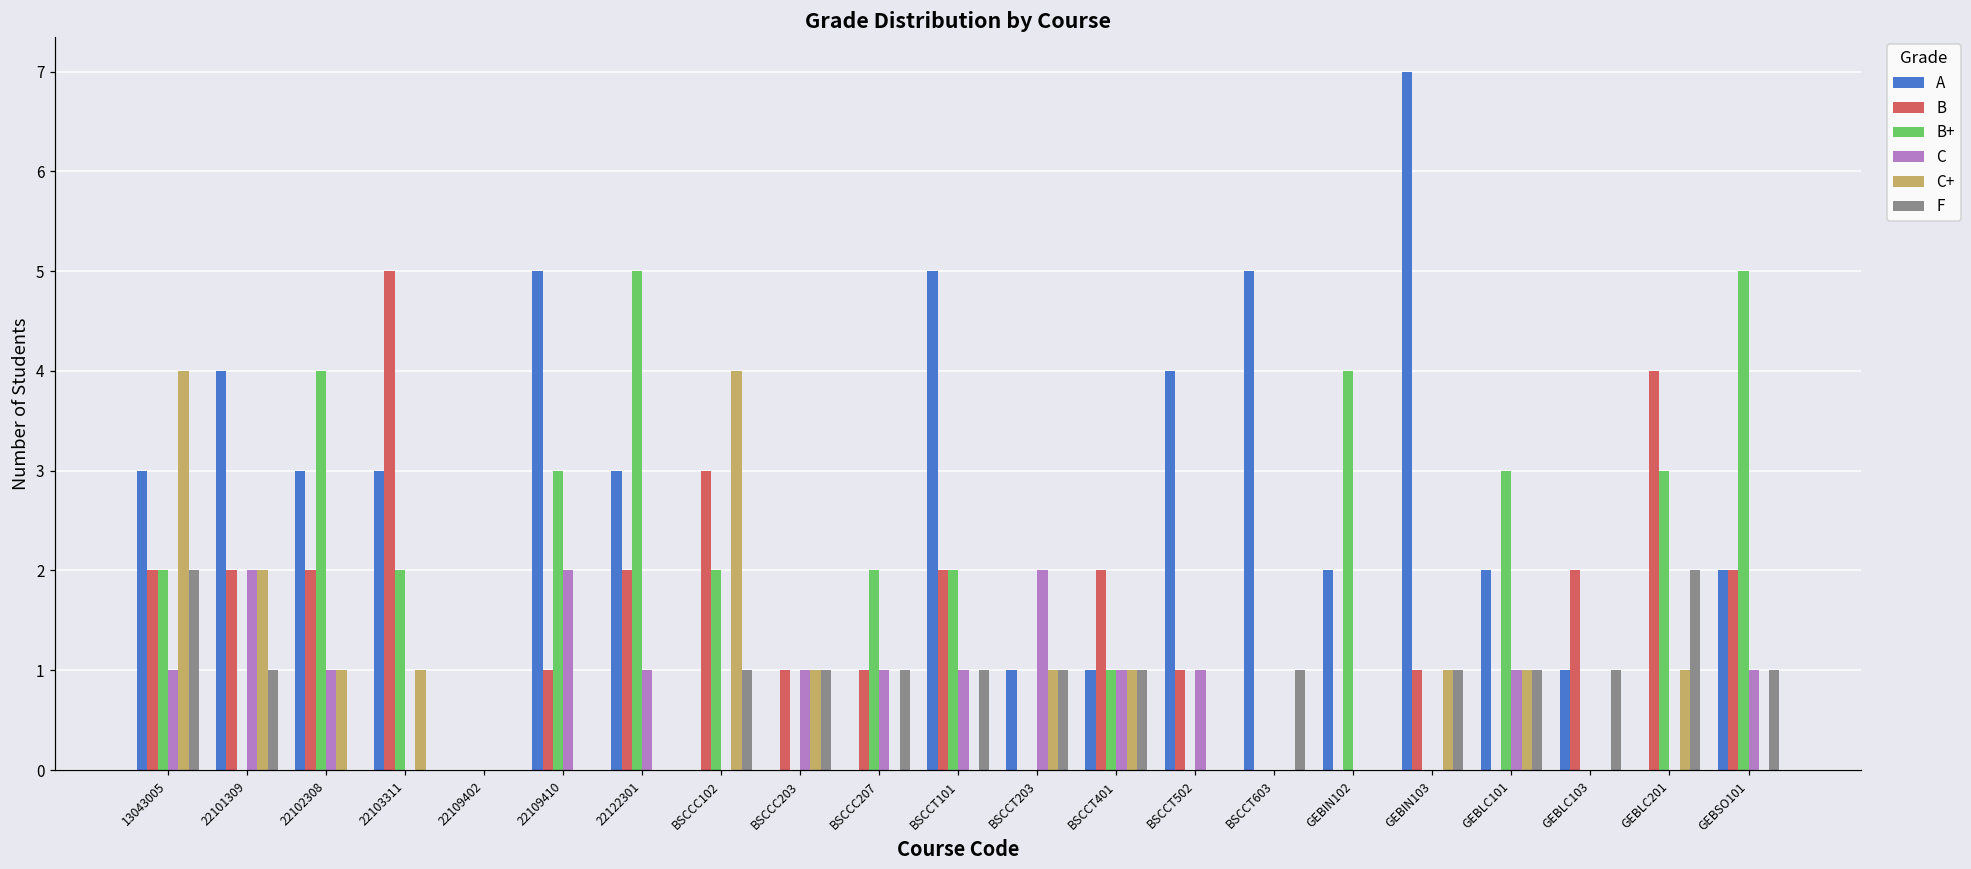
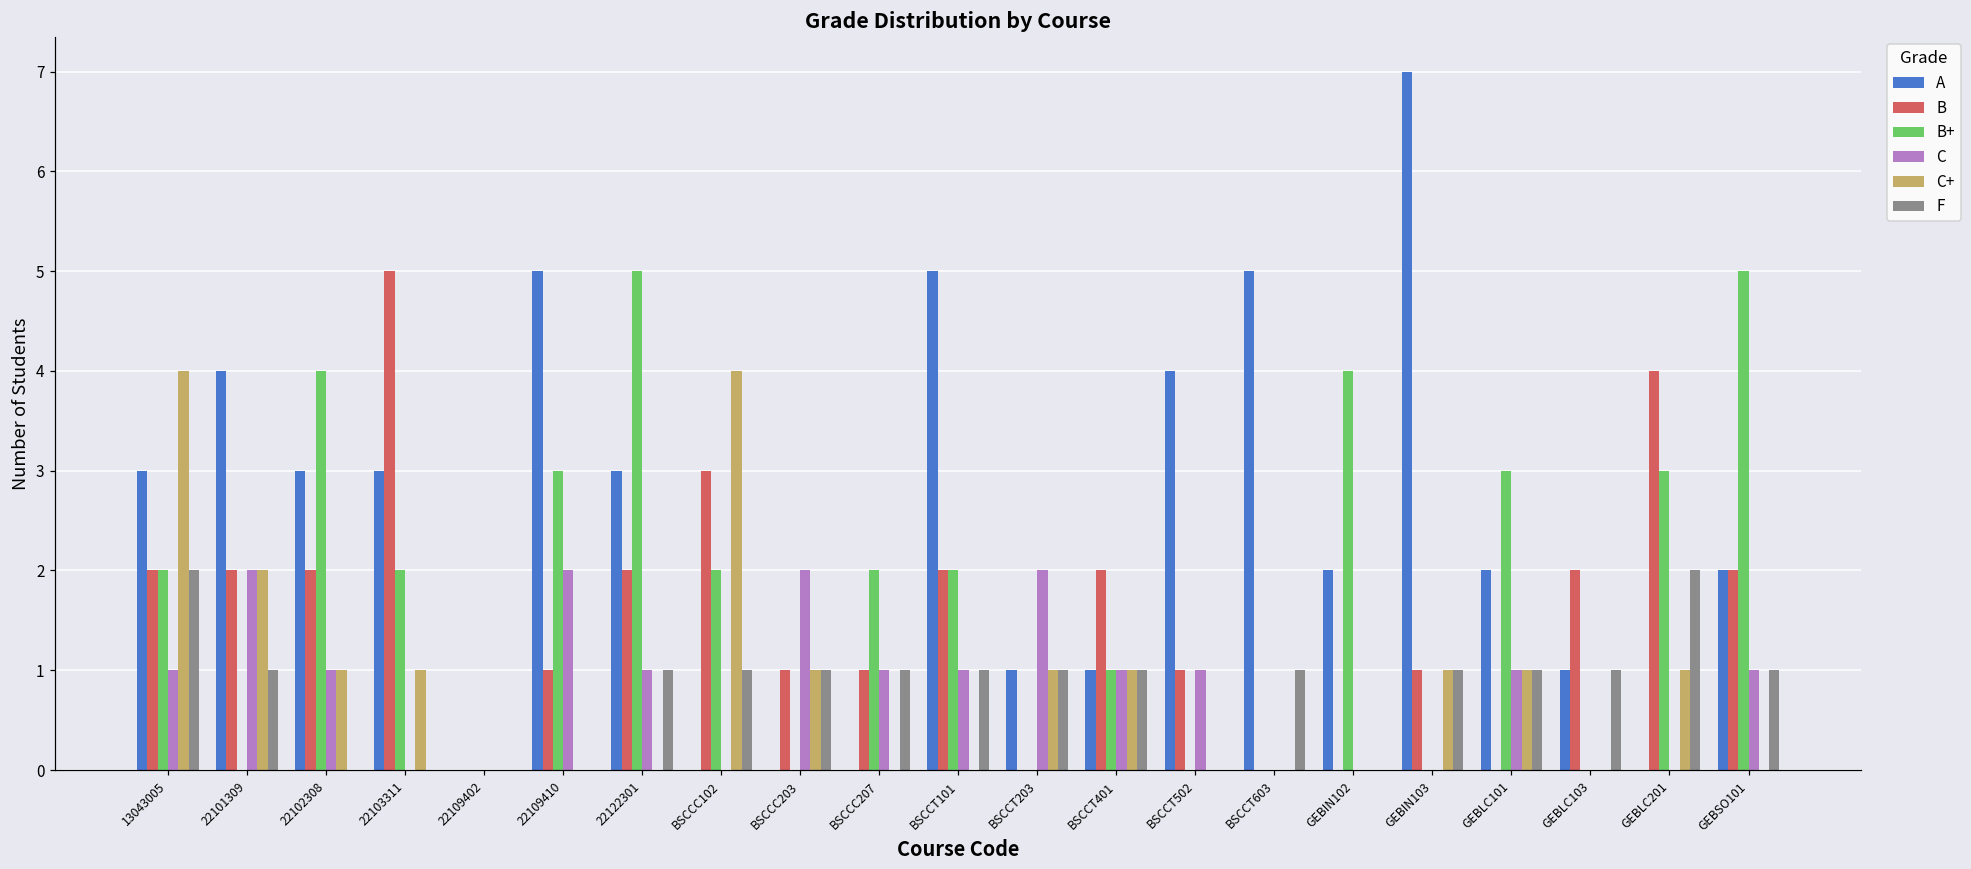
F, 22122301: 0 -> 1
C, BSCCC203: 1 -> 2
